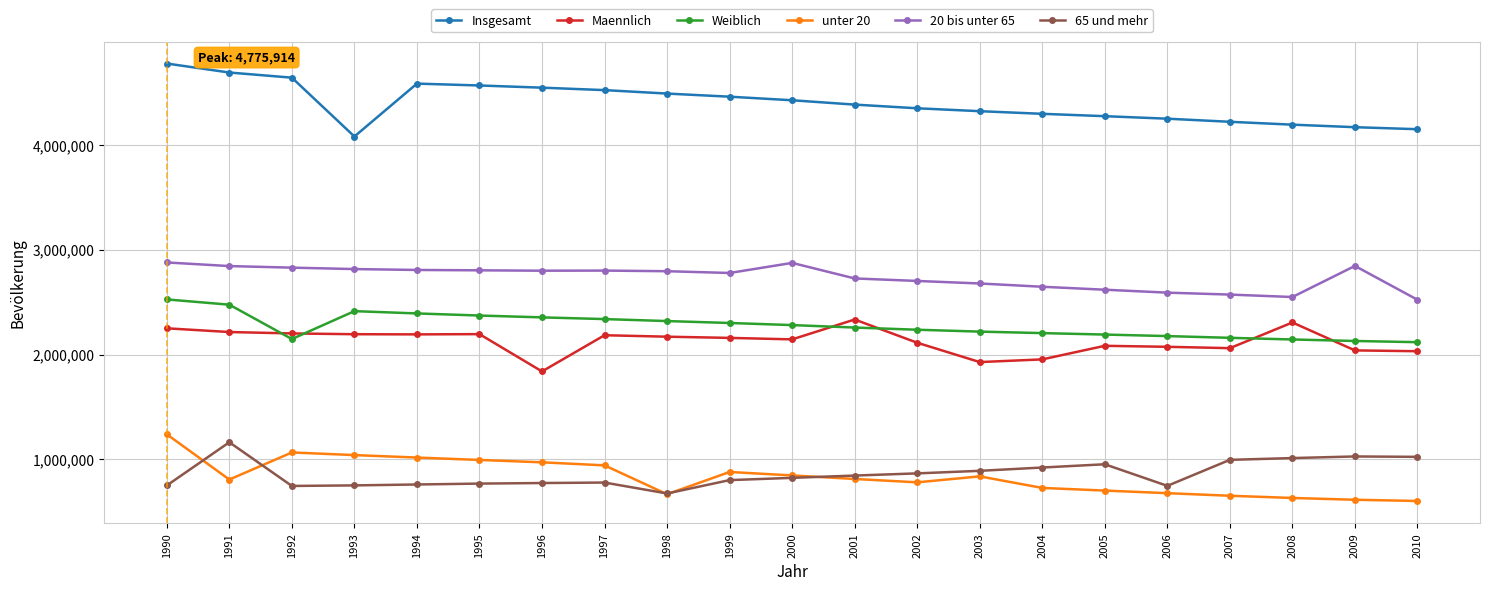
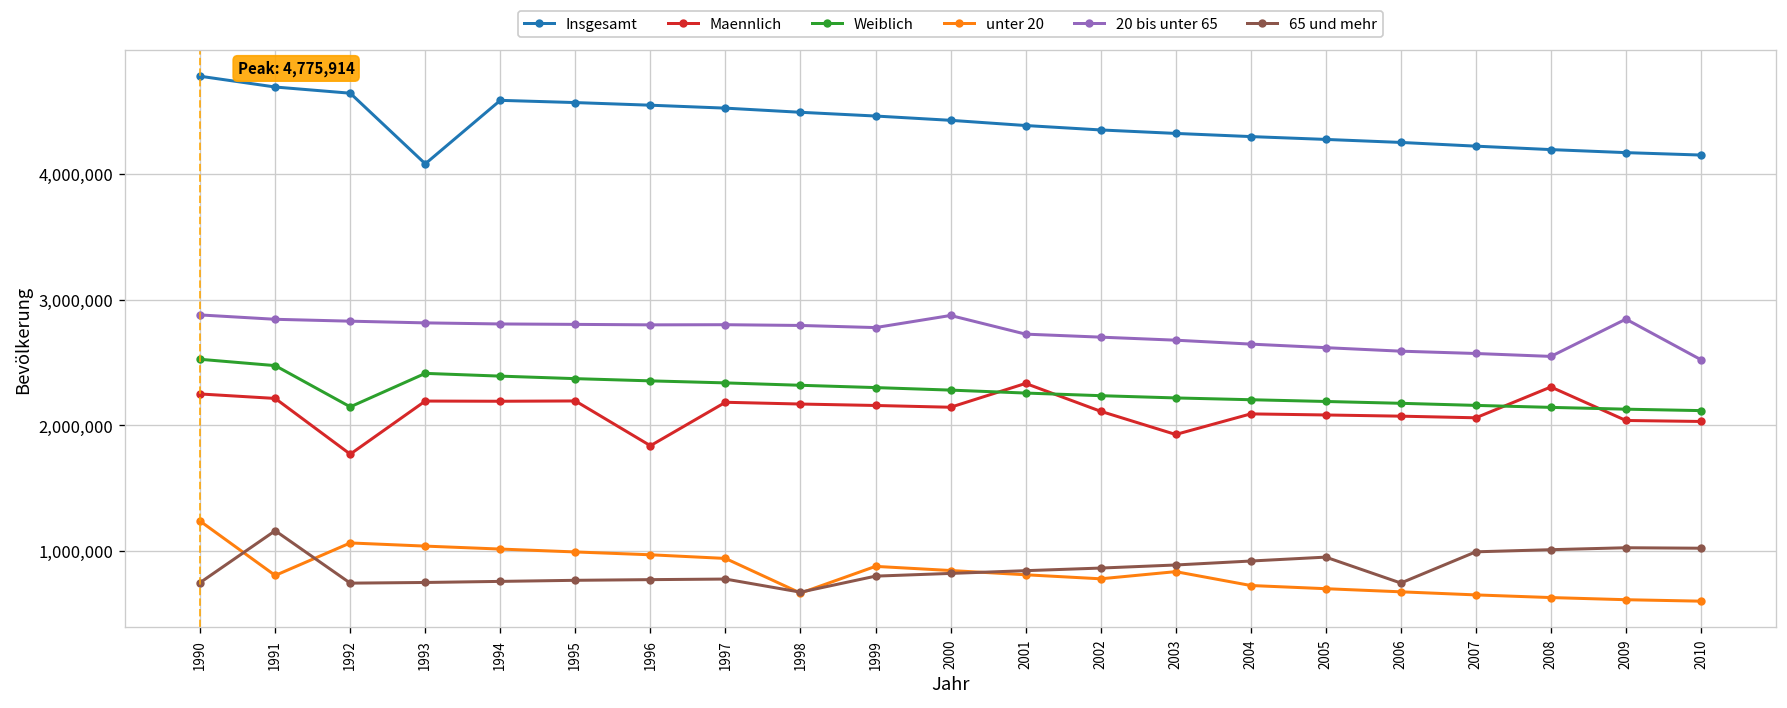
Maennlich, 1992: 2,200,000 -> 1,770,000
Maennlich, 2004: 1,950,000 -> 2,090,000
